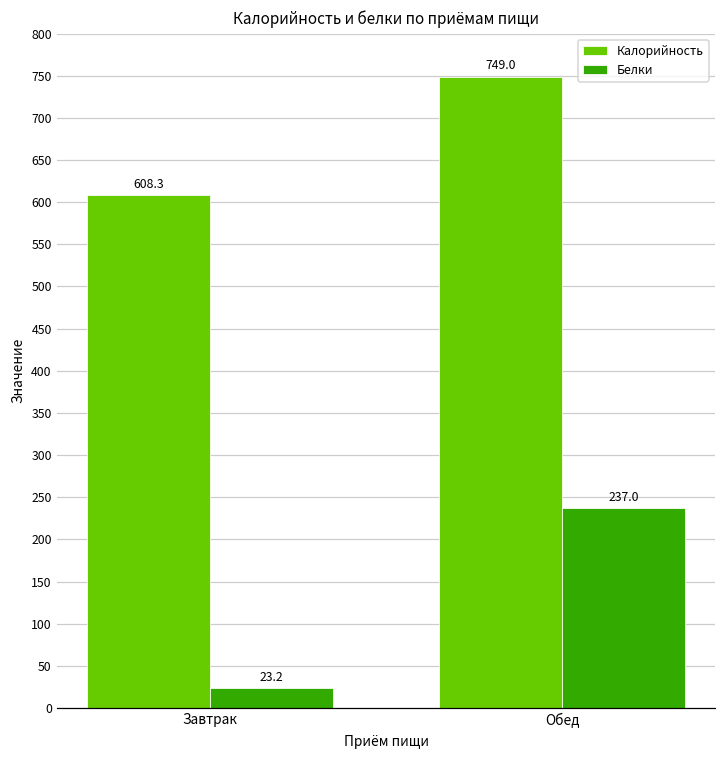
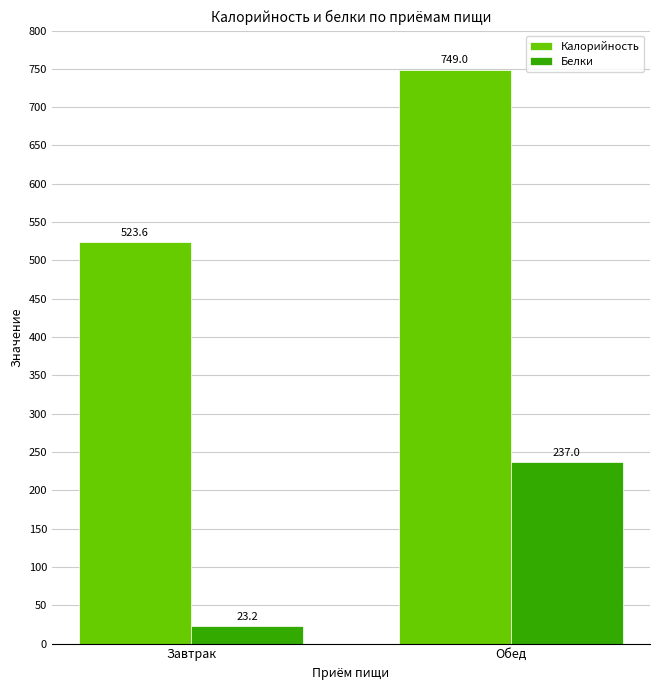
Калорийность, Завтрак: 608.3 -> 523.6
